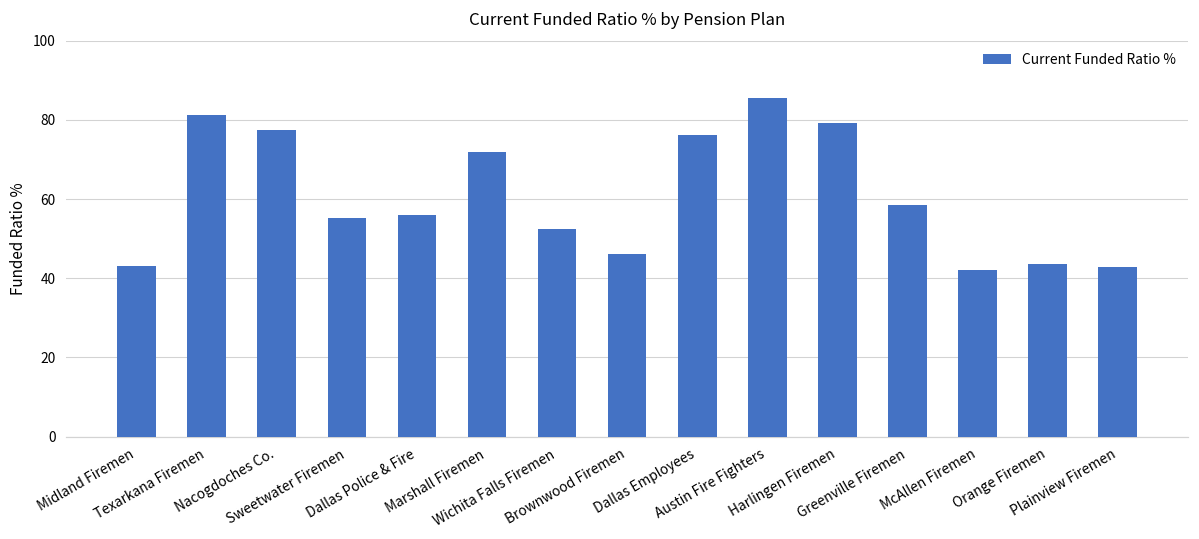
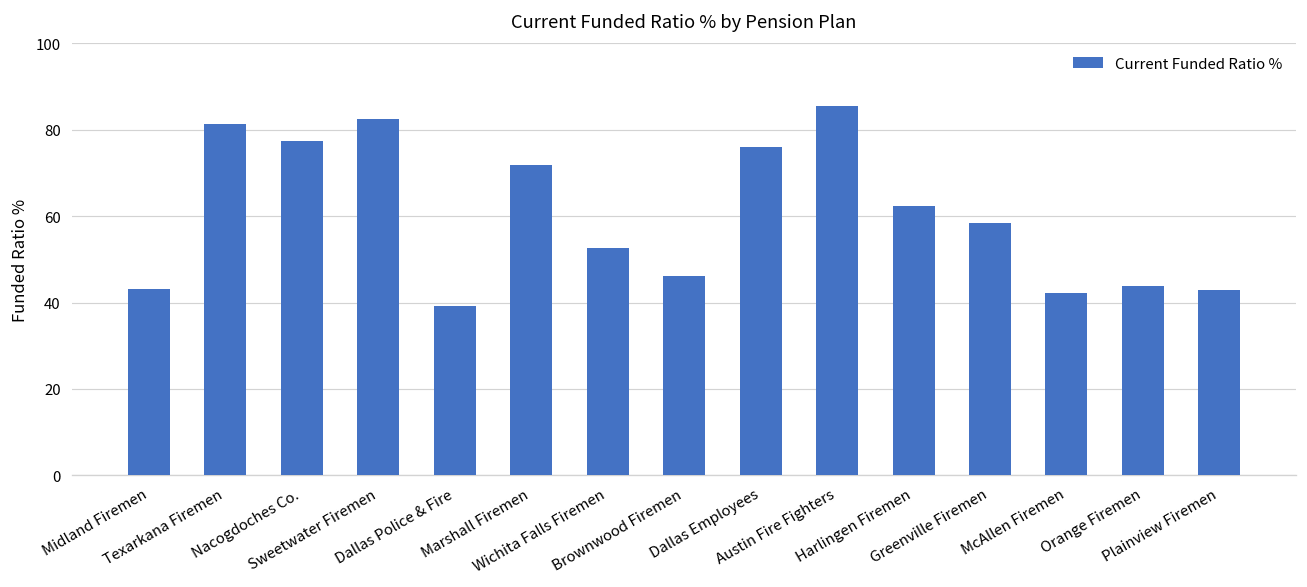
Sweetwater Firemen: 55 -> 82
Dallas Police & Fire: 56 -> 39
Harlingen Firemen: 79 -> 62
